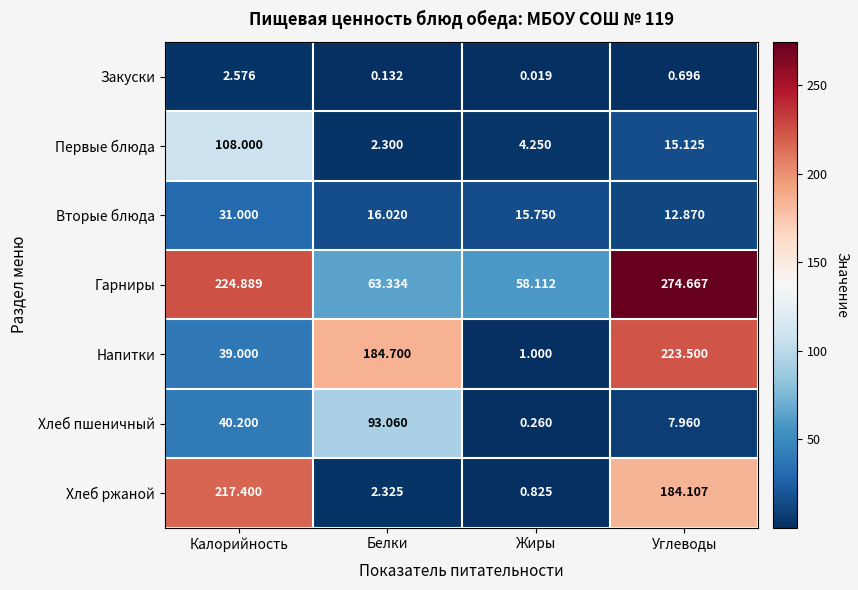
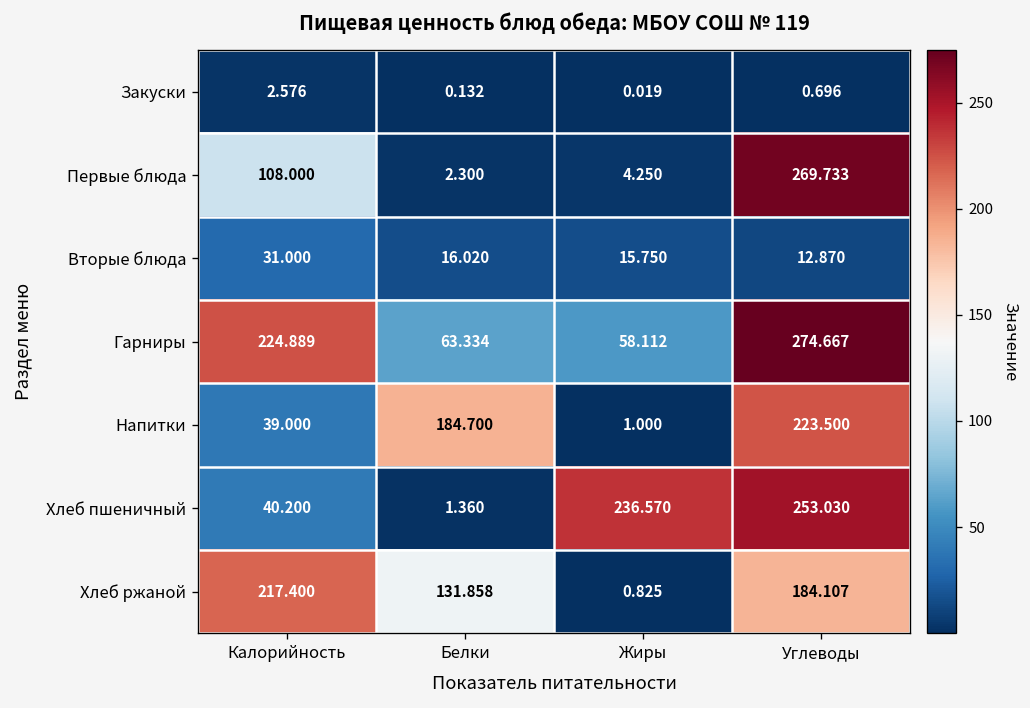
Первые блюда, Углеводы: 15.125 -> 269.733
Хлеб пшеничный, Белки: 93.060 -> 1.360
Хлеб пшеничный, Жиры: 0.260 -> 236.570
Хлеб пшеничный, Углеводы: 7.960 -> 253.030
Хлеб ржаной, Белки: 2.325 -> 131.858
